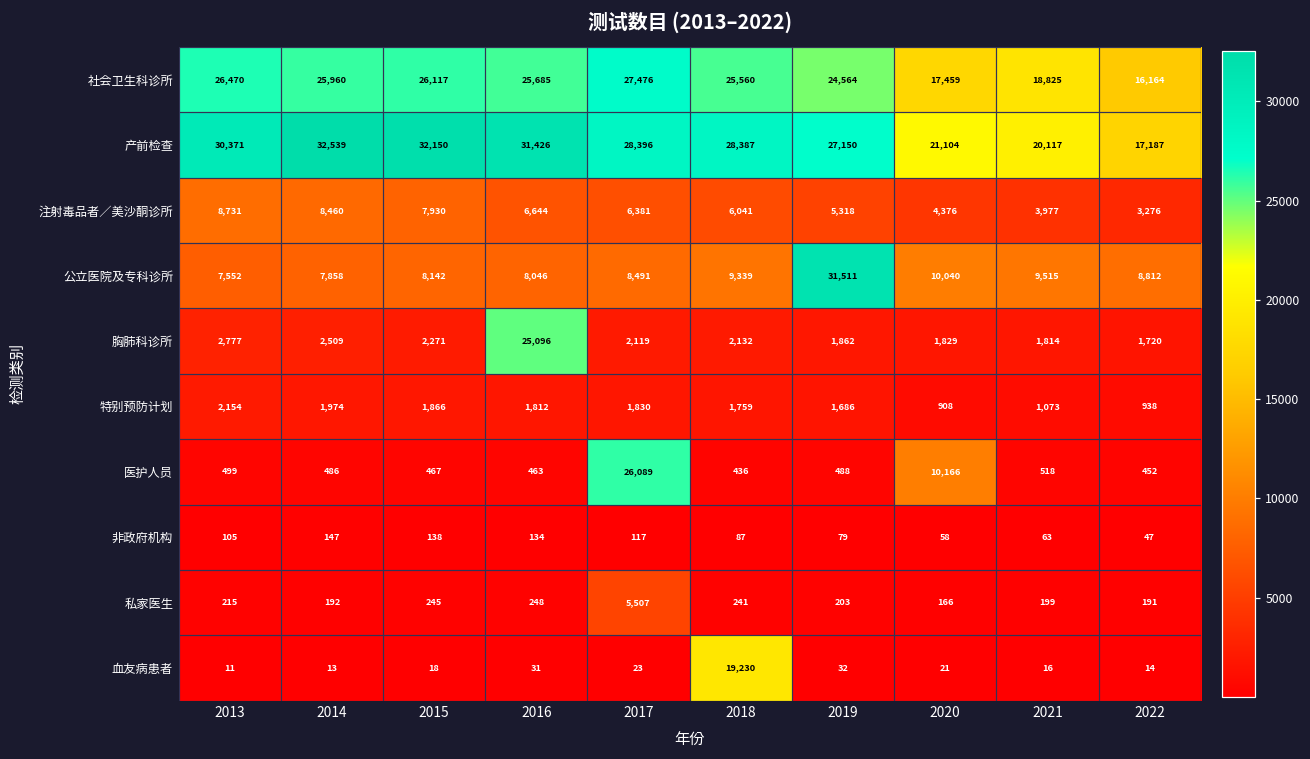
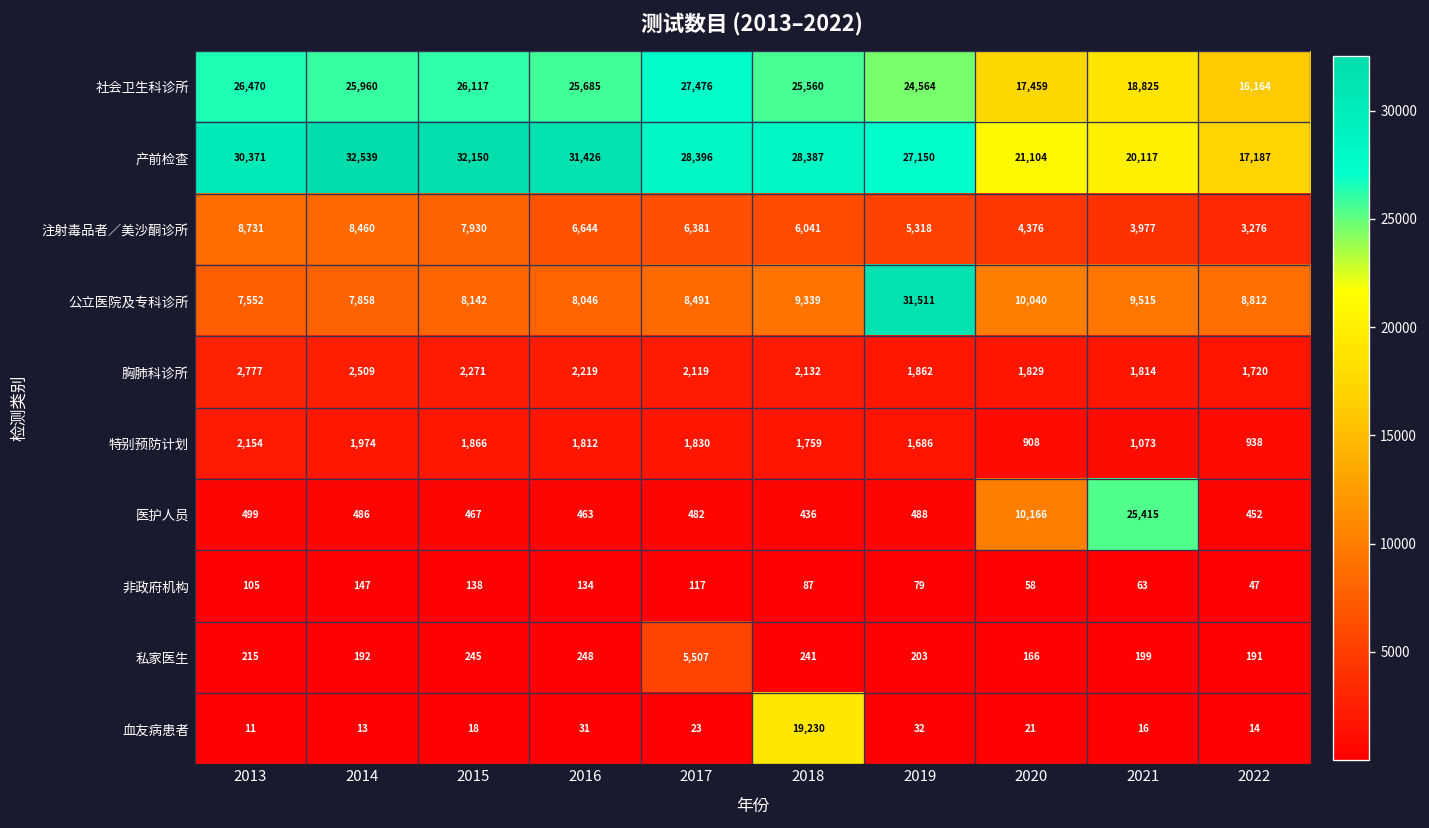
胸肺科诊所, 2016: 25,096 -> 2,219
医护人员, 2017: 26,089 -> 482
医护人员, 2021: 518 -> 25,415
